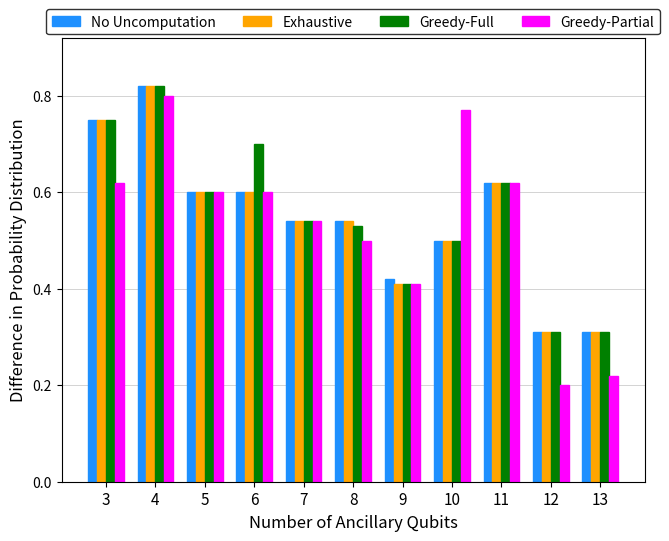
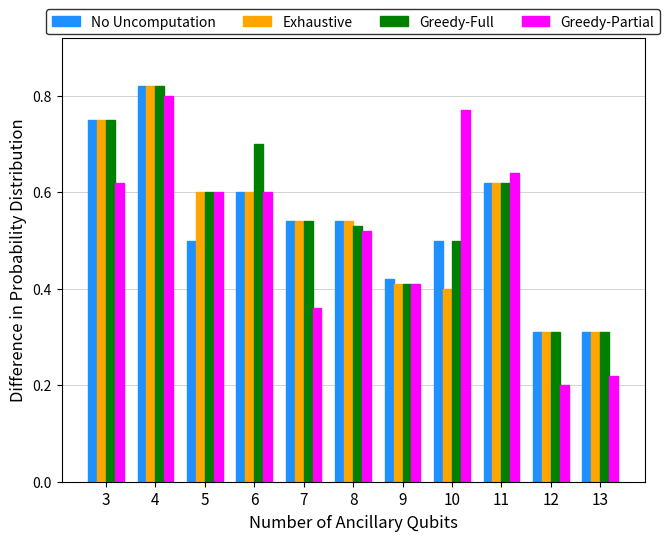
No Uncomputation, 5: 0.6 -> 0.5
Greedy-Partial, 7: 0.54 -> 0.36
Greedy-Partial, 8: 0.50 -> 0.52
Exhaustive, 10: 0.5 -> 0.4
Greedy-Partial, 11: 0.62 -> 0.64
